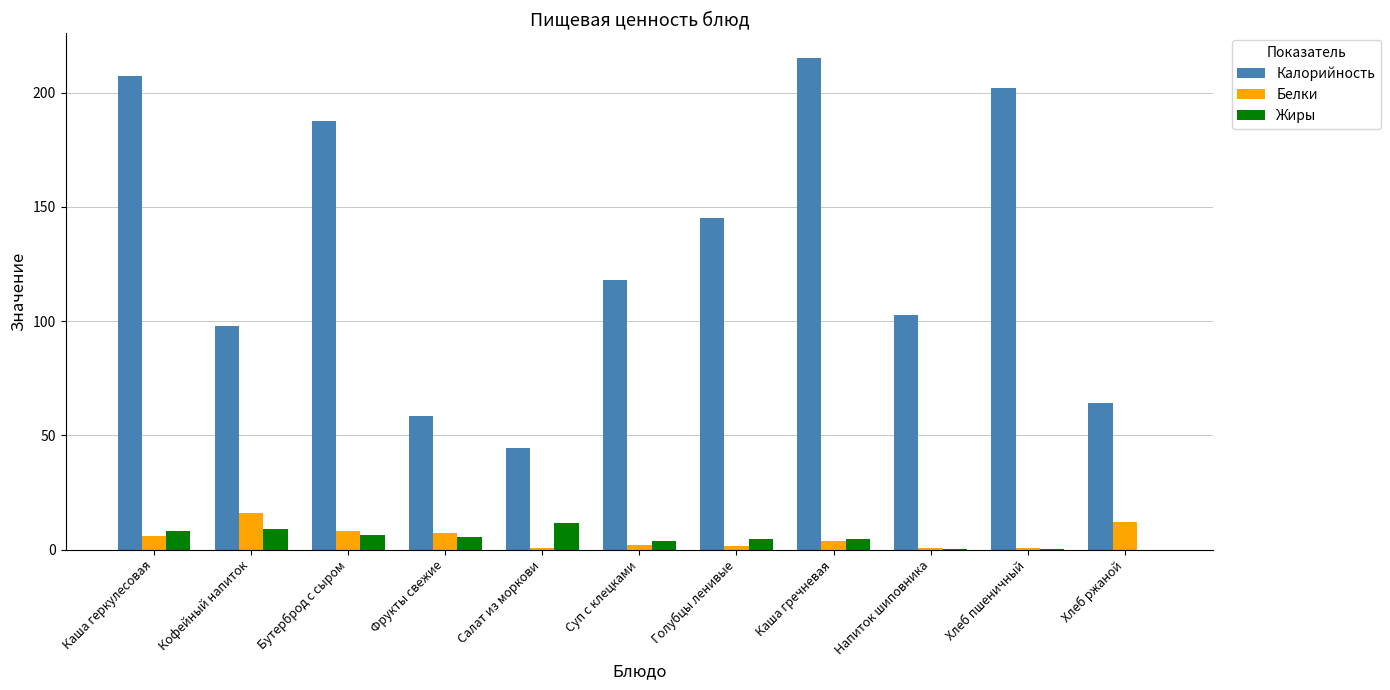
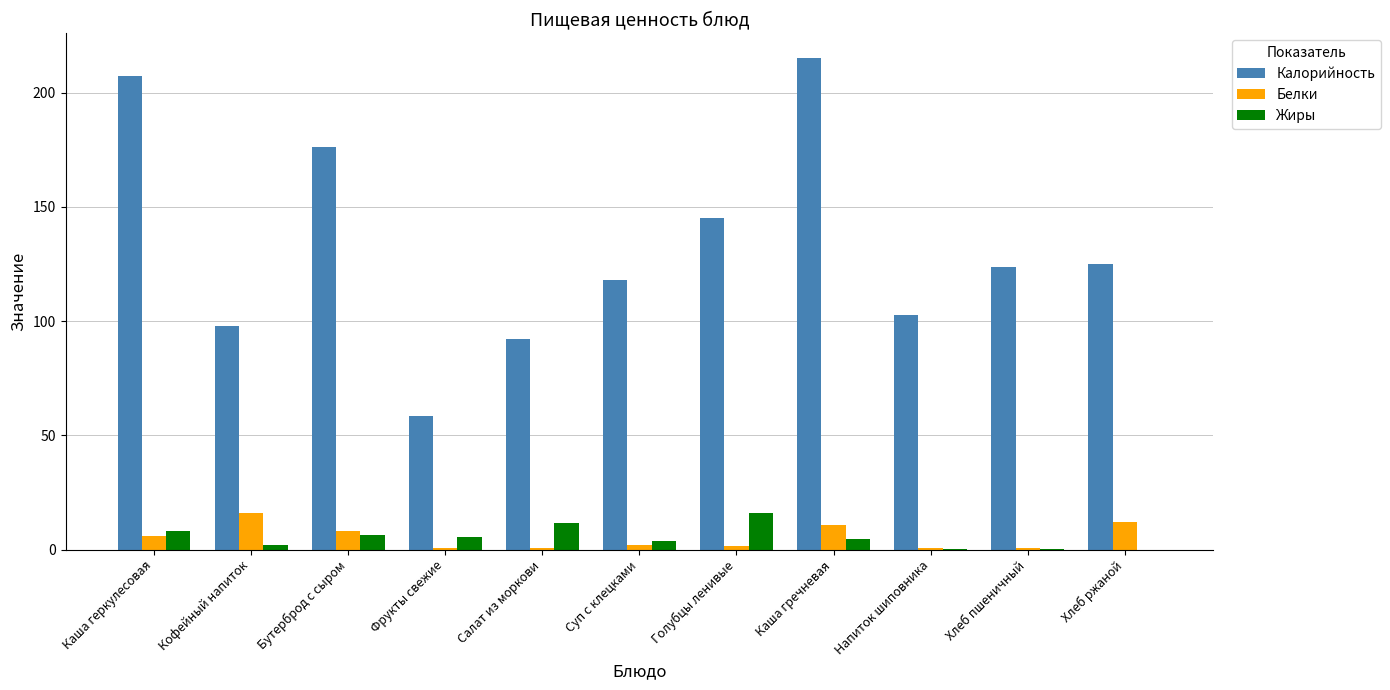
Жиры, Кофейный напиток: 9 -> 2
Калорийность, Бутерброд с сыром: 188 -> 176
Белки, Фрукты свежие: 7 -> 1
Калорийность, Салат из моркови: 44 -> 92
Жиры, Голубцы ленивые: 5 -> 16
Белки, Каша гречневая: 4 -> 11
Калорийность, Хлеб пшеничный: 202 -> 124
Калорийность, Хлеб ржаной: 64 -> 125
